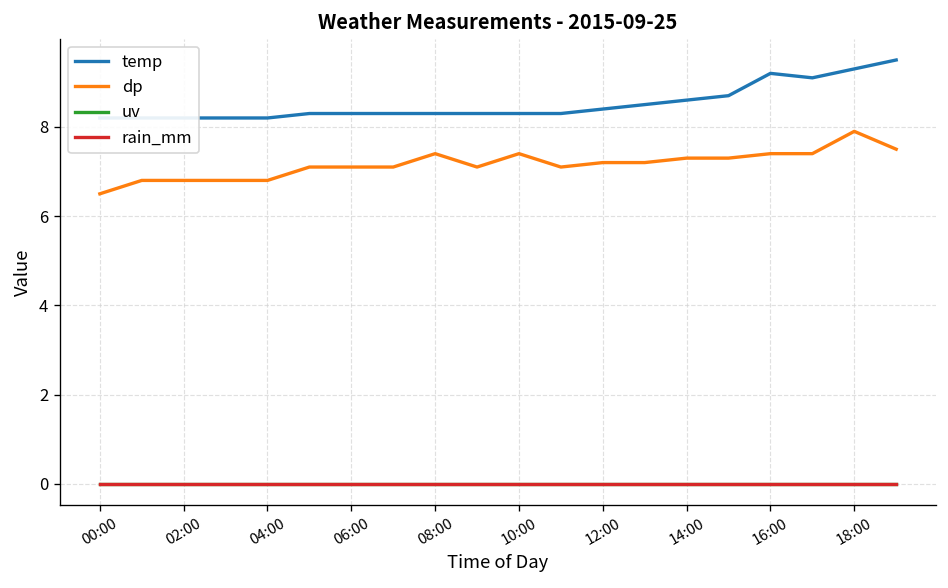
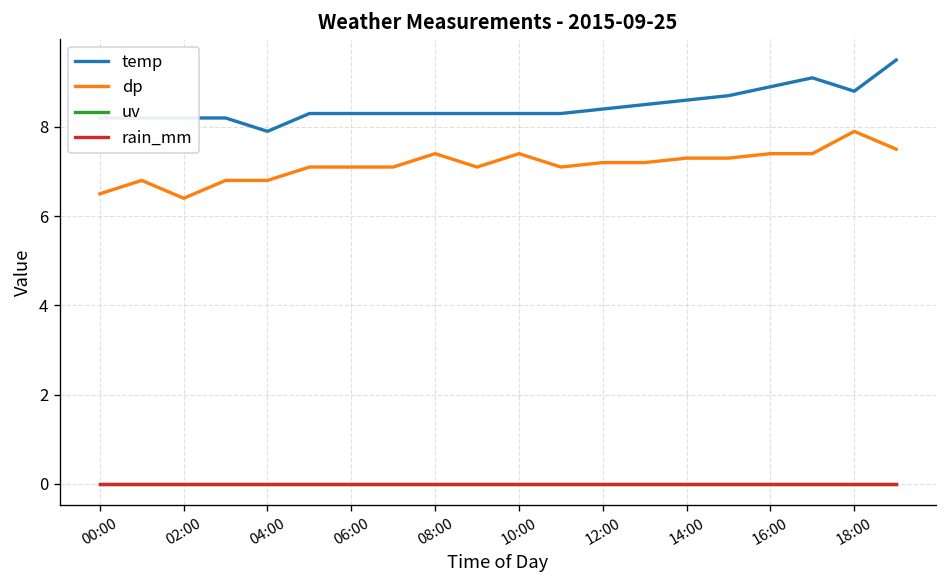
dp, 02:00: 6.8 -> 6.4
temp, 04:00: 8.2 -> 7.9
temp, 16:00: 9.2 -> 8.9
temp, 18:00: 9.3 -> 8.8
